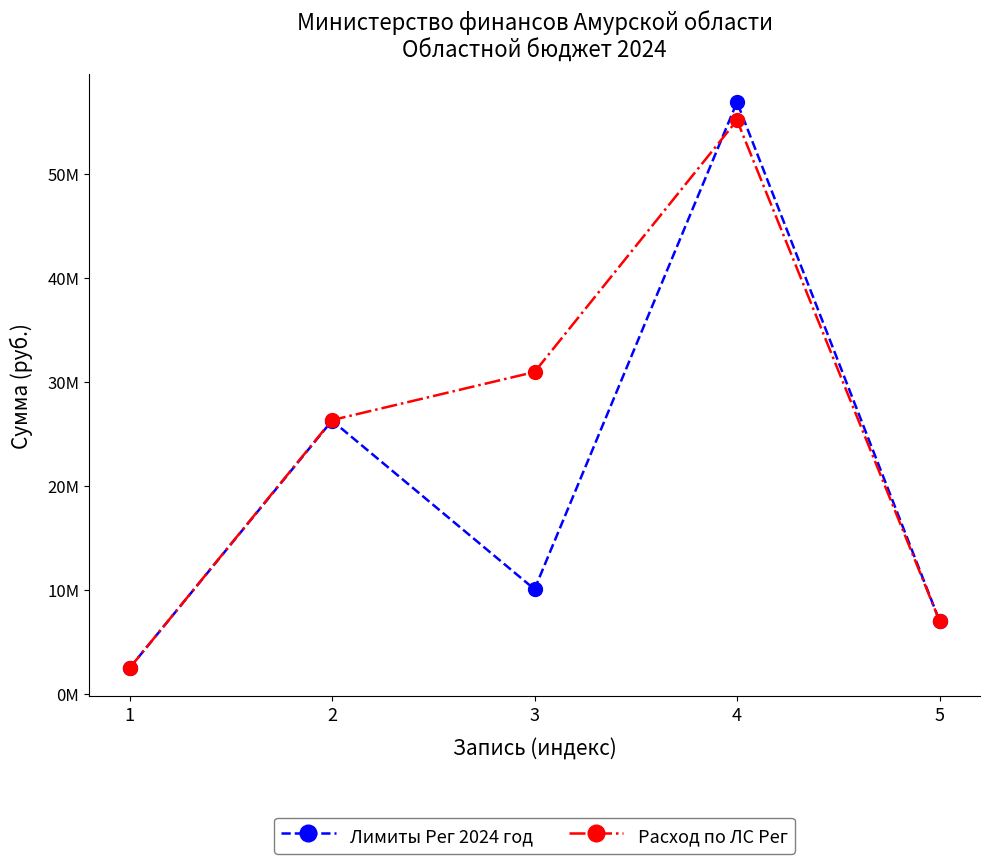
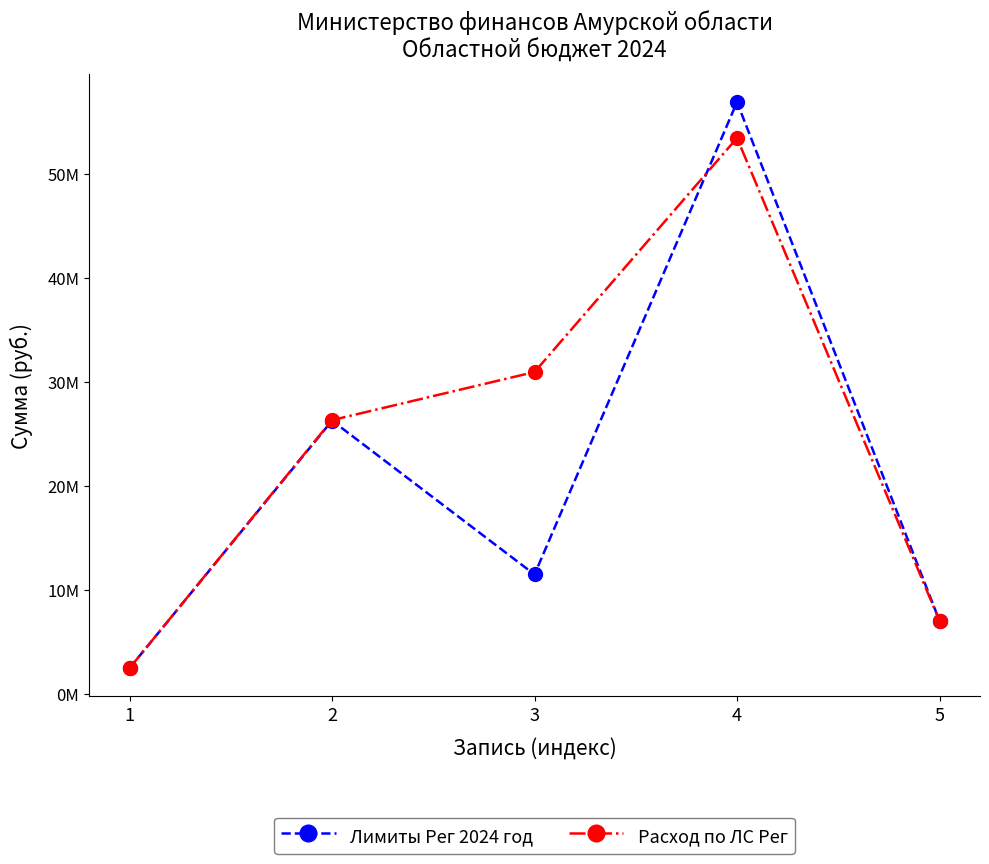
Лимиты Рег 2024 год, 3: 10100000 -> 11500000
Расход по ЛС Рег, 4: 55200000 -> 53500000
